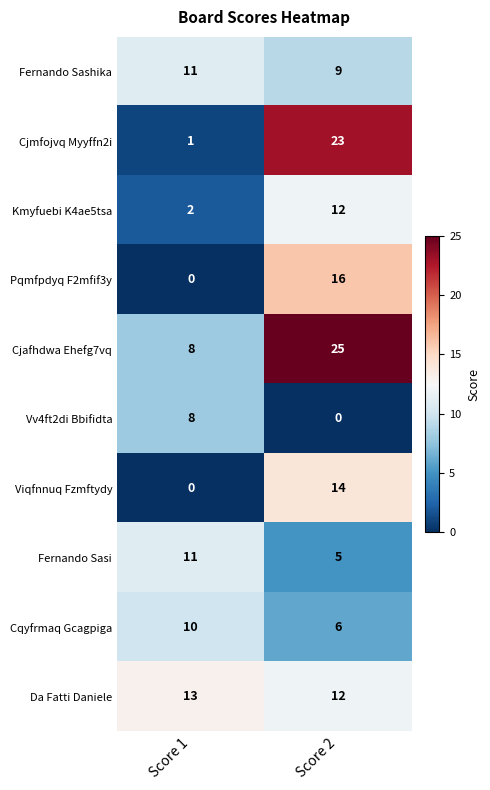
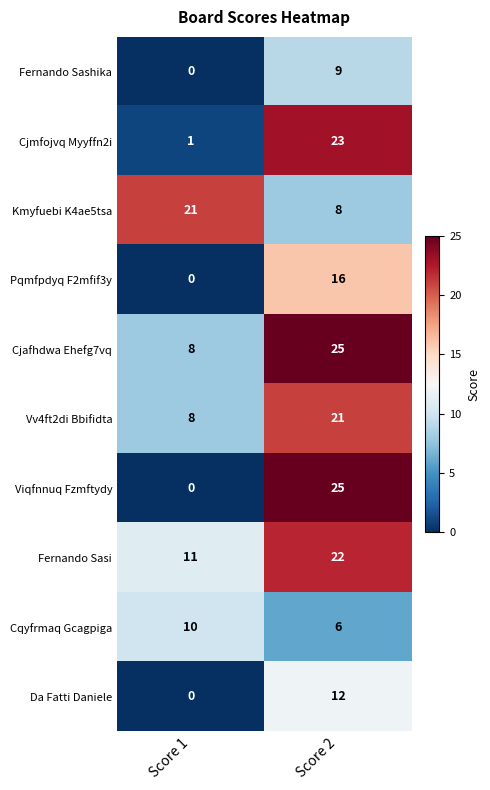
Fernando Sashika, Score 1: 11 -> 0
Kmyfuebi K4ae5tsa, Score 1: 2 -> 21
Kmyfuebi K4ae5tsa, Score 2: 12 -> 8
Vv4ft2di Bbifidta, Score 2: 0 -> 21
Viqfnnuq Fzmftydy, Score 2: 14 -> 25
Fernando Sasi, Score 2: 5 -> 22
Da Fatti Daniele, Score 1: 13 -> 0
